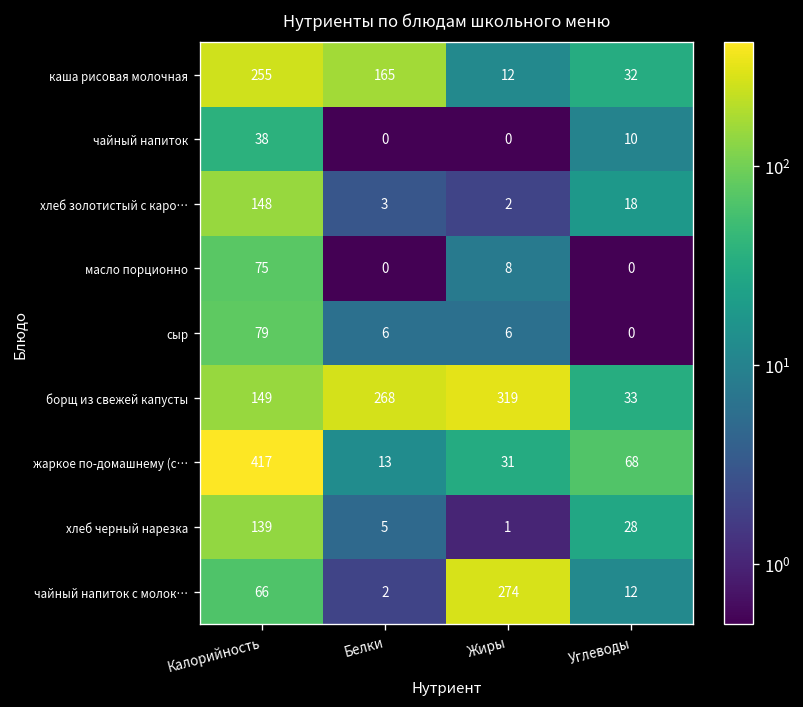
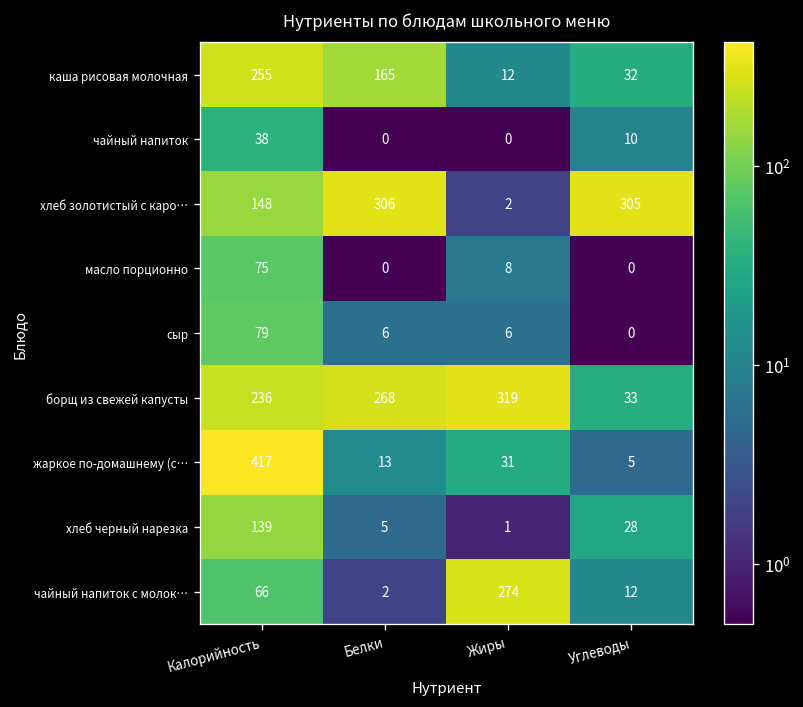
хлеб золотистый с каро…, Белки: 3 -> 306
хлеб золотистый с каро…, Углеводы: 18 -> 305
борщ из свежей капусты, Калорийность: 149 -> 236
жаркое по-домашнему (с…, Углеводы: 68 -> 5
